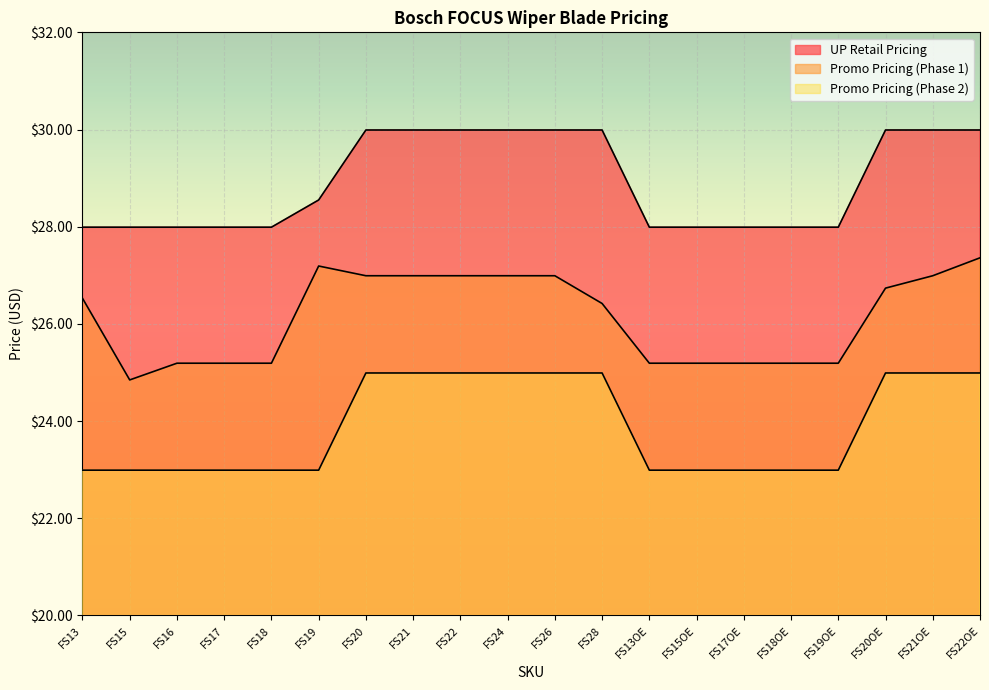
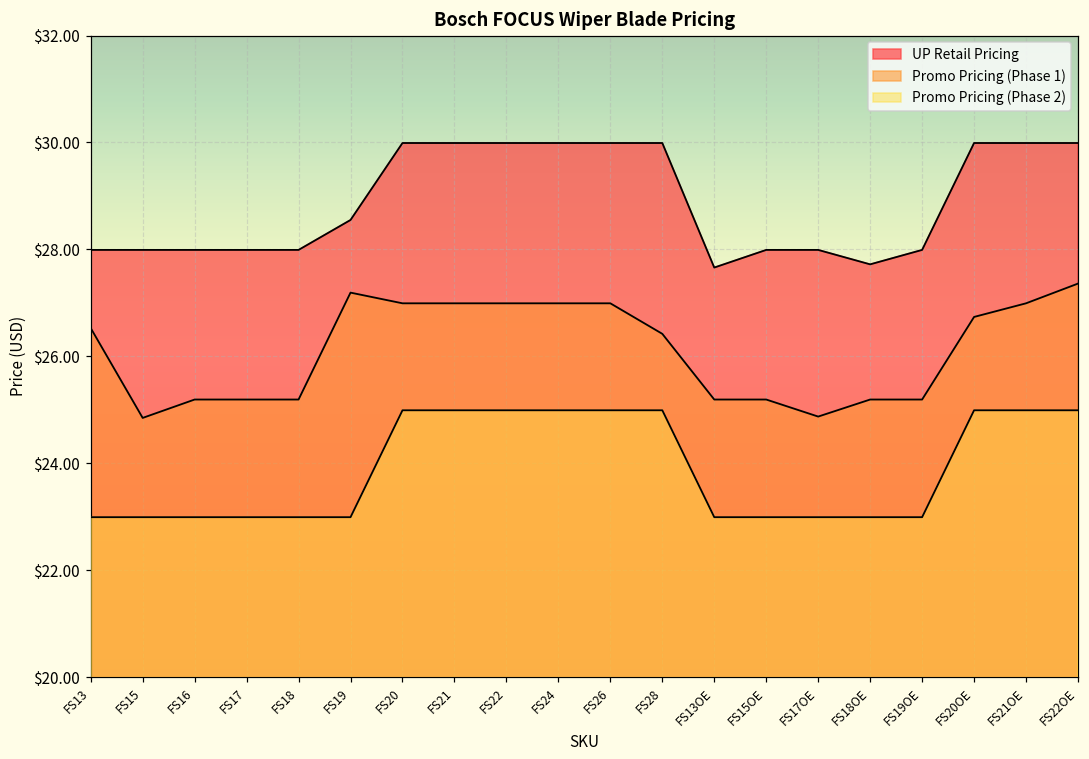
UP Retail Pricing, FS13OE: $28.0 -> $27.7
Promo Pricing (Phase 1), FS17OE: $25.2 -> $24.9
UP Retail Pricing, FS18OE: $28.0 -> $27.7
